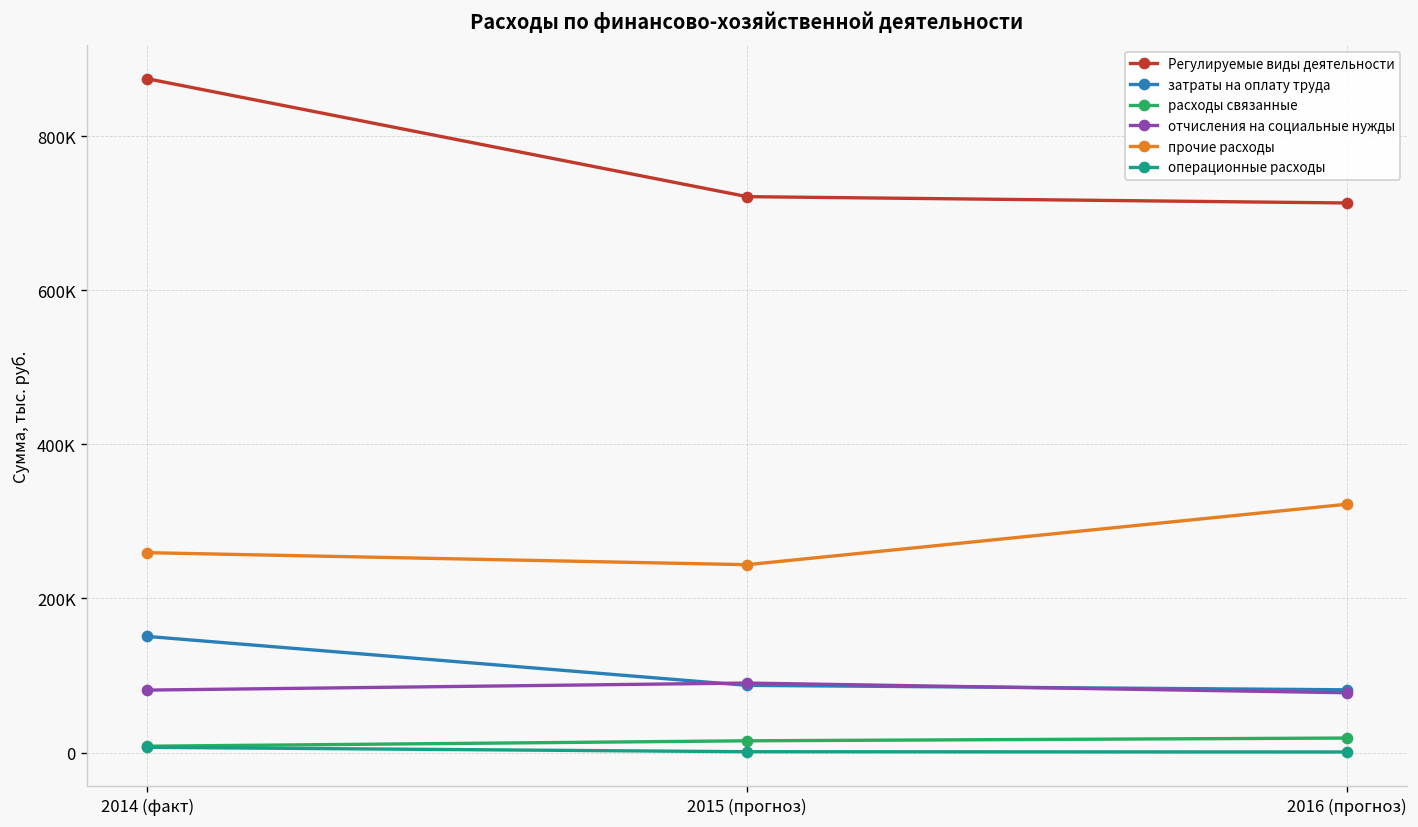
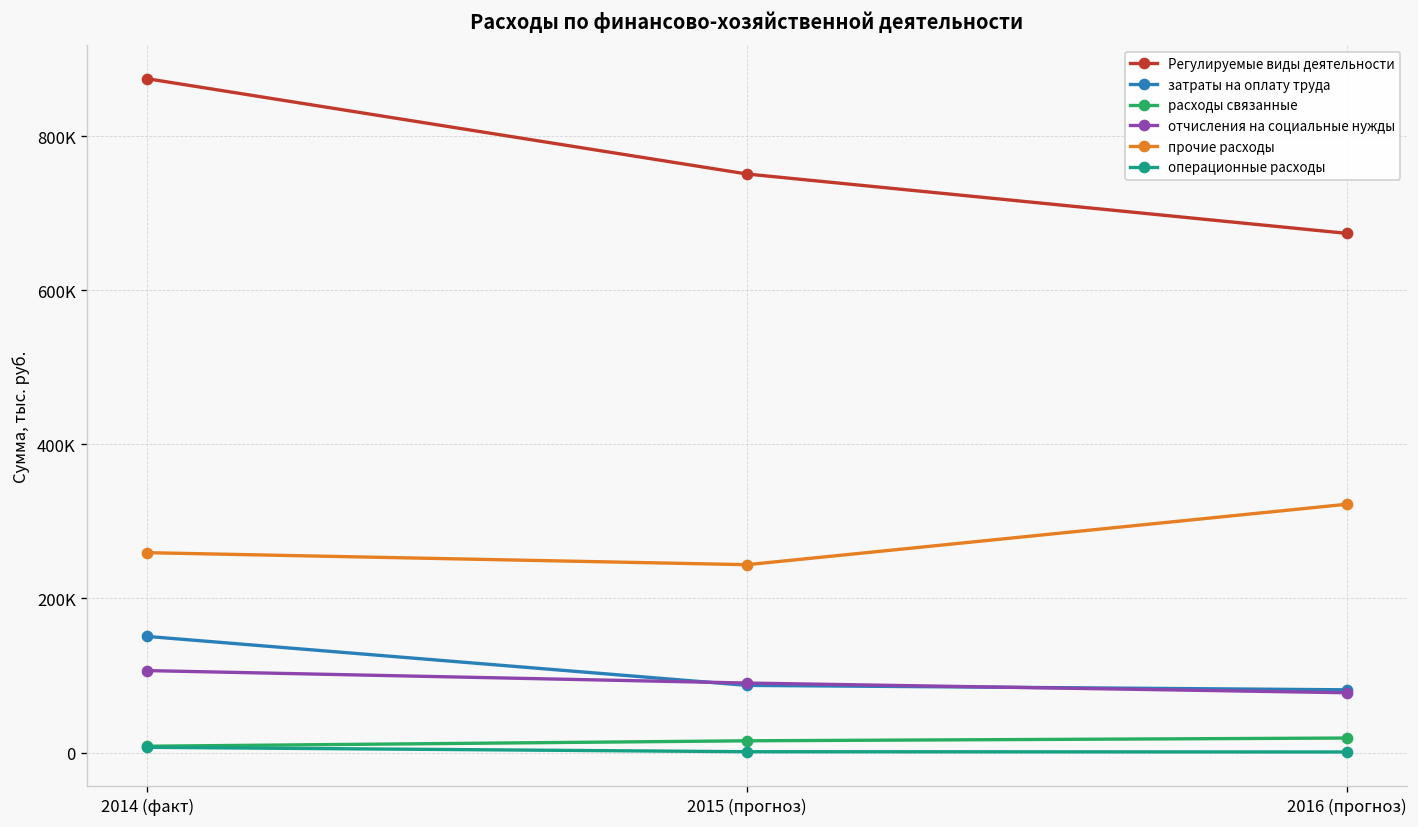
отчисления на социальные нужды, 2014 (факт): 80000 -> 110000
Регулируемые виды деятельности, 2015 (прогноз): 720000 -> 750000
Регулируемые виды деятельности, 2016 (прогноз): 710000 -> 670000
